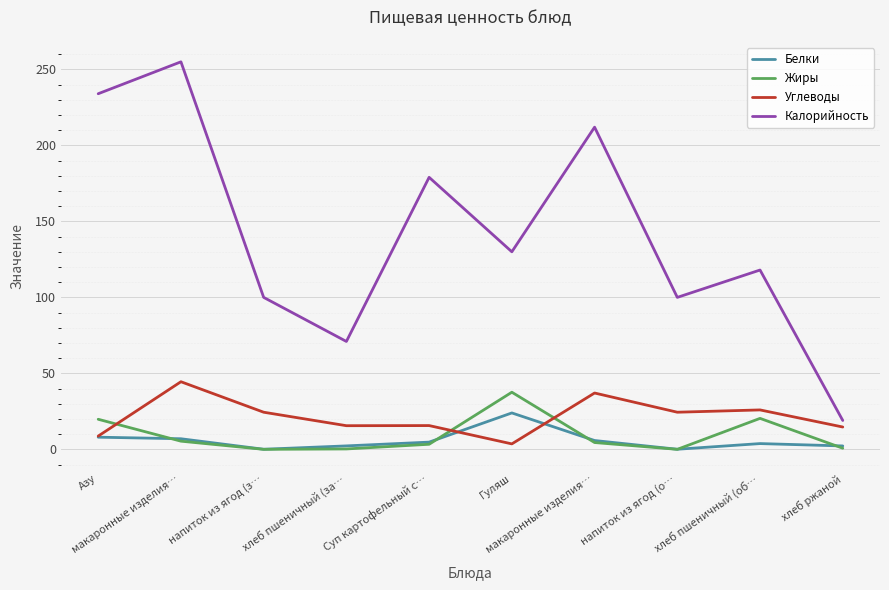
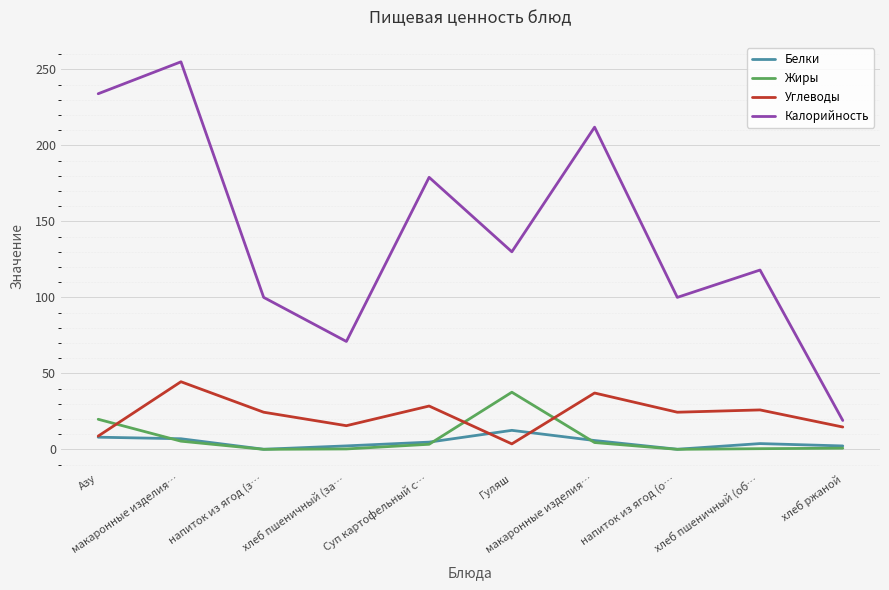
Углеводы, Суп картофельный с…: 16 -> 29
Белки, Гуляш: 24 -> 13
Жиры, хлеб пшеничный (об…: 20 -> 0
